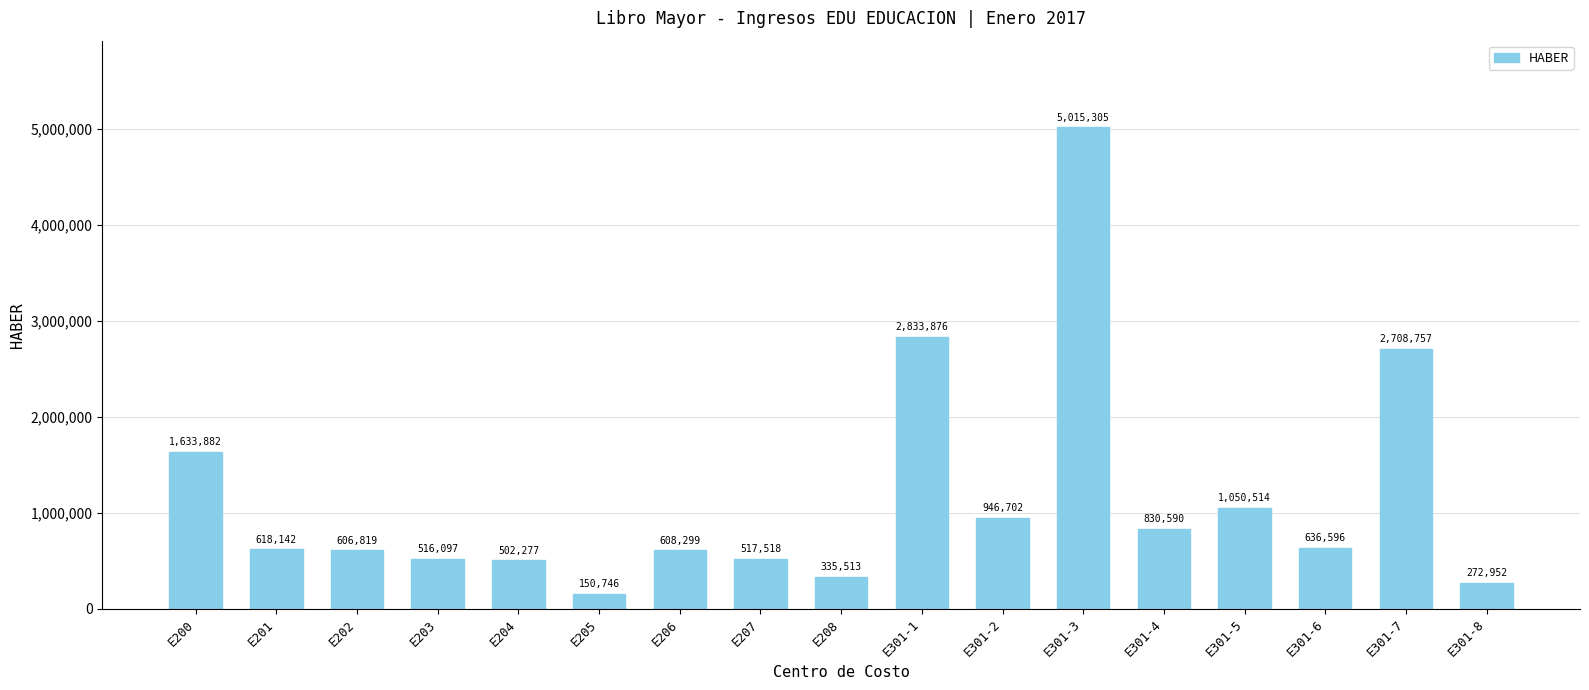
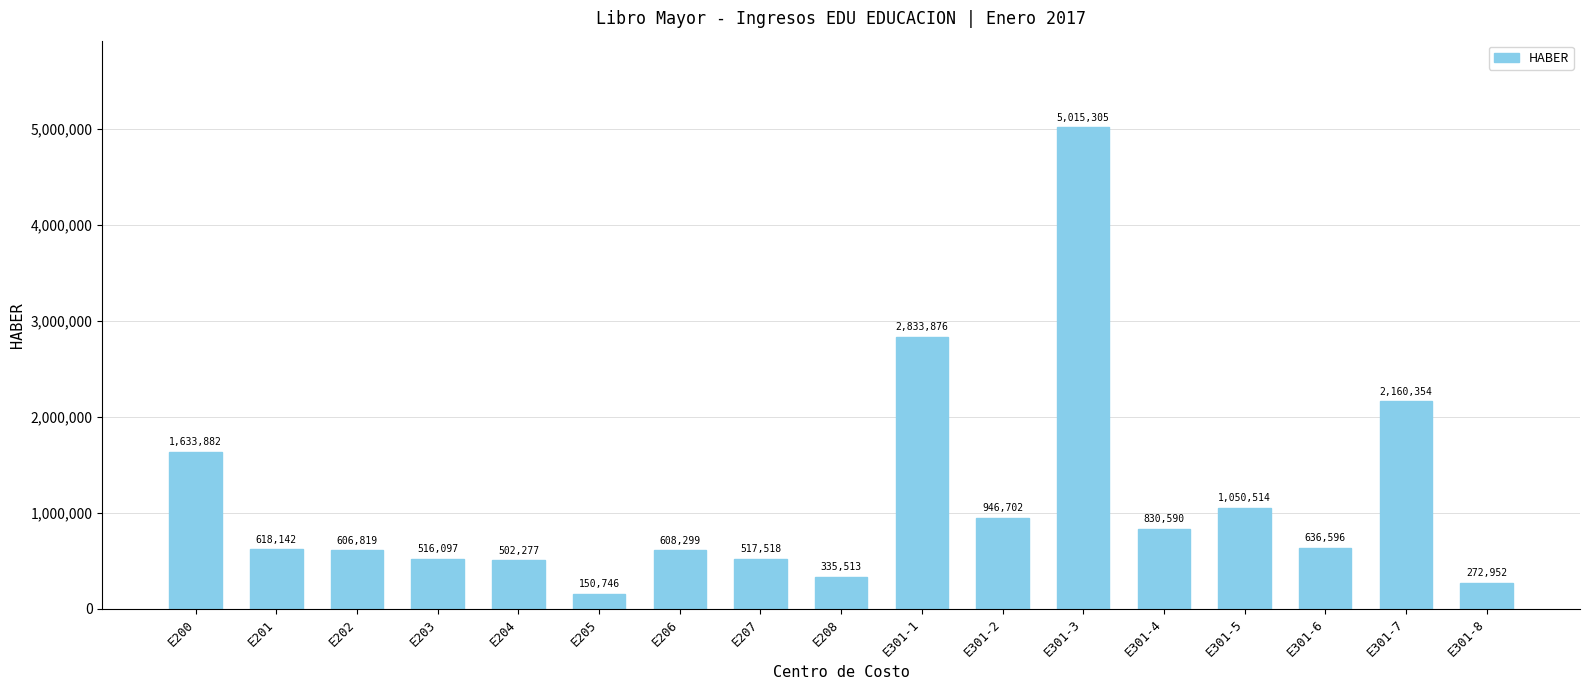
E301-7: 2,708,757 -> 2,160,354
